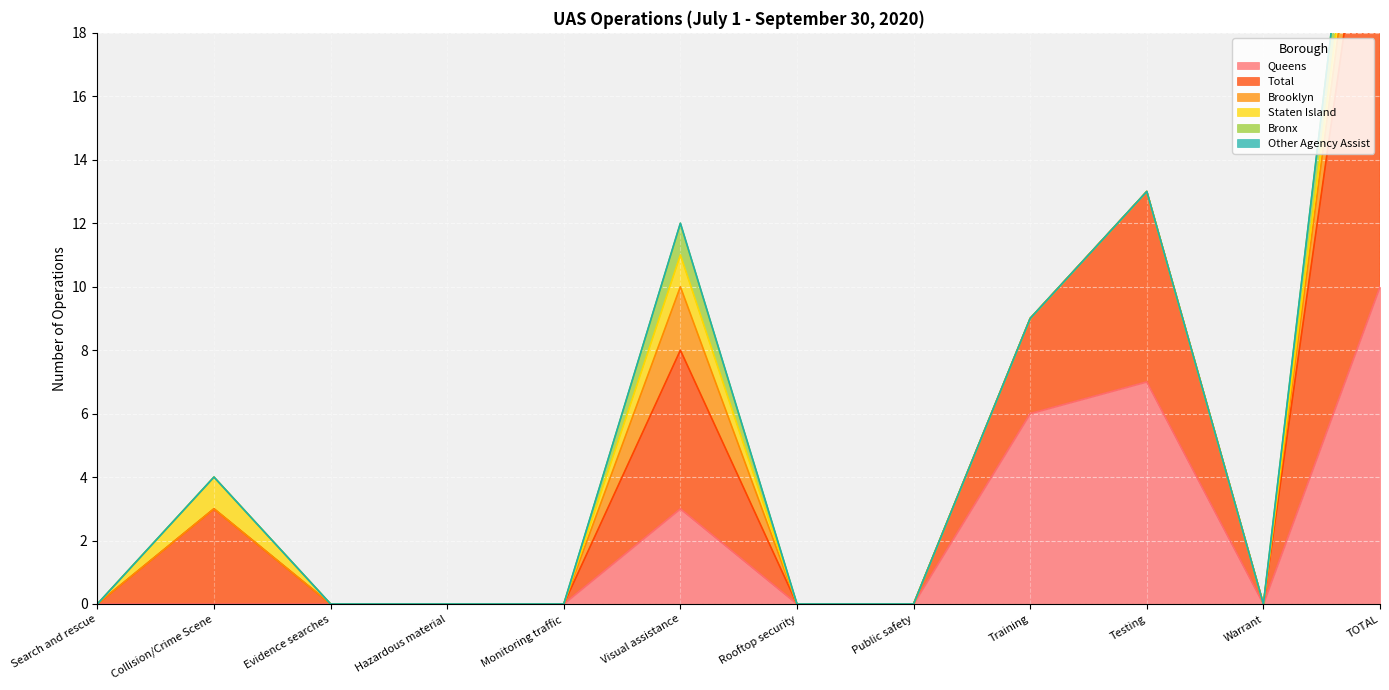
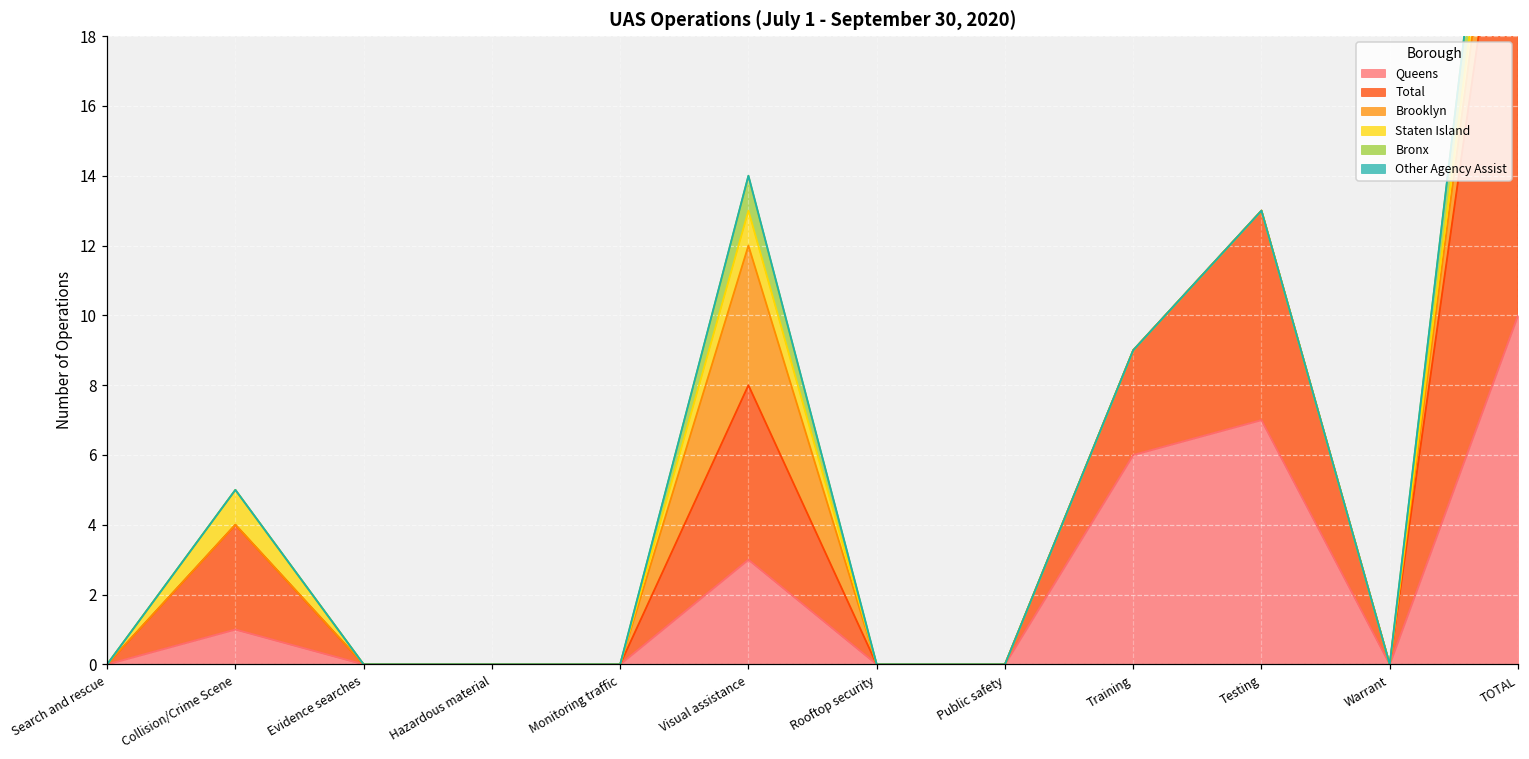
Queens, Collision/Crime Scene: 0 -> 1
Brooklyn, Visual assistance: 2 -> 4
